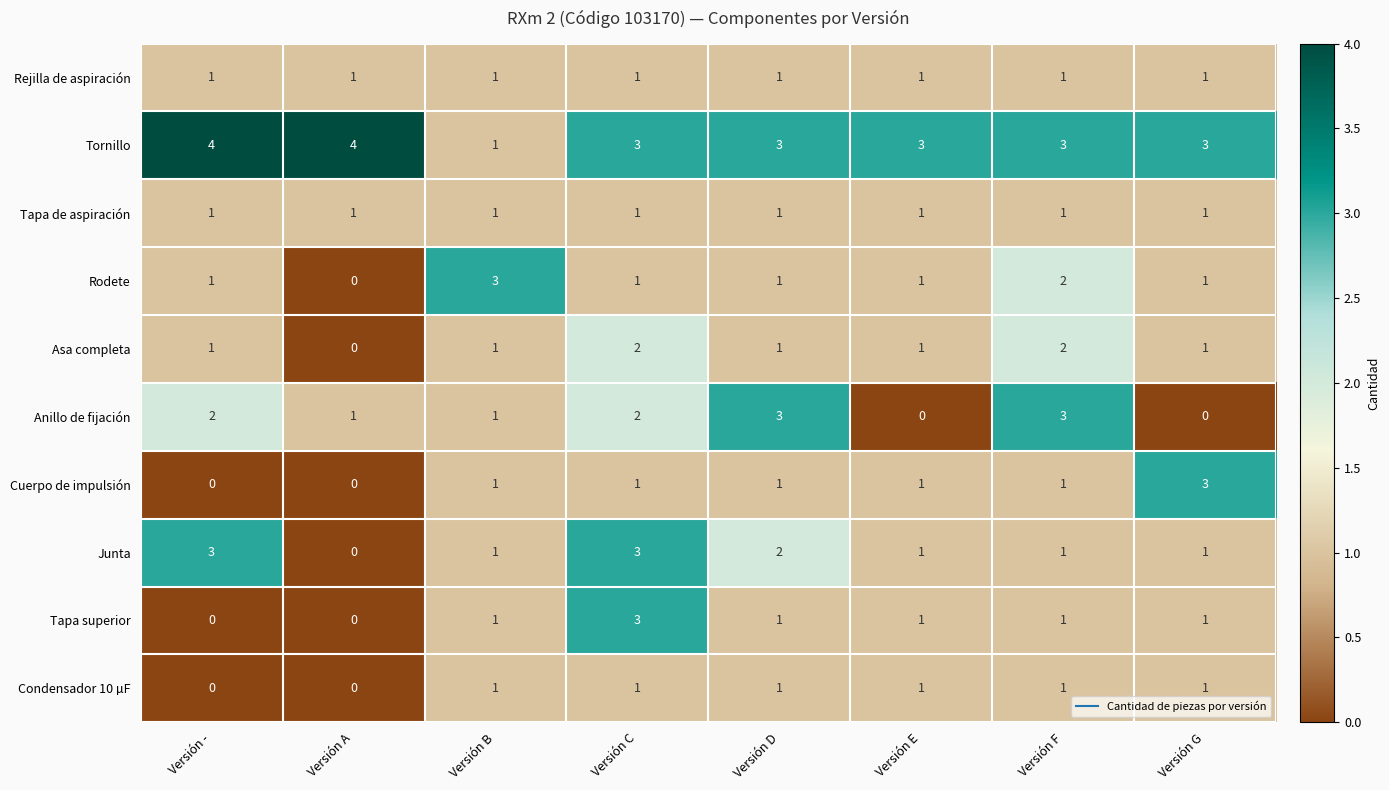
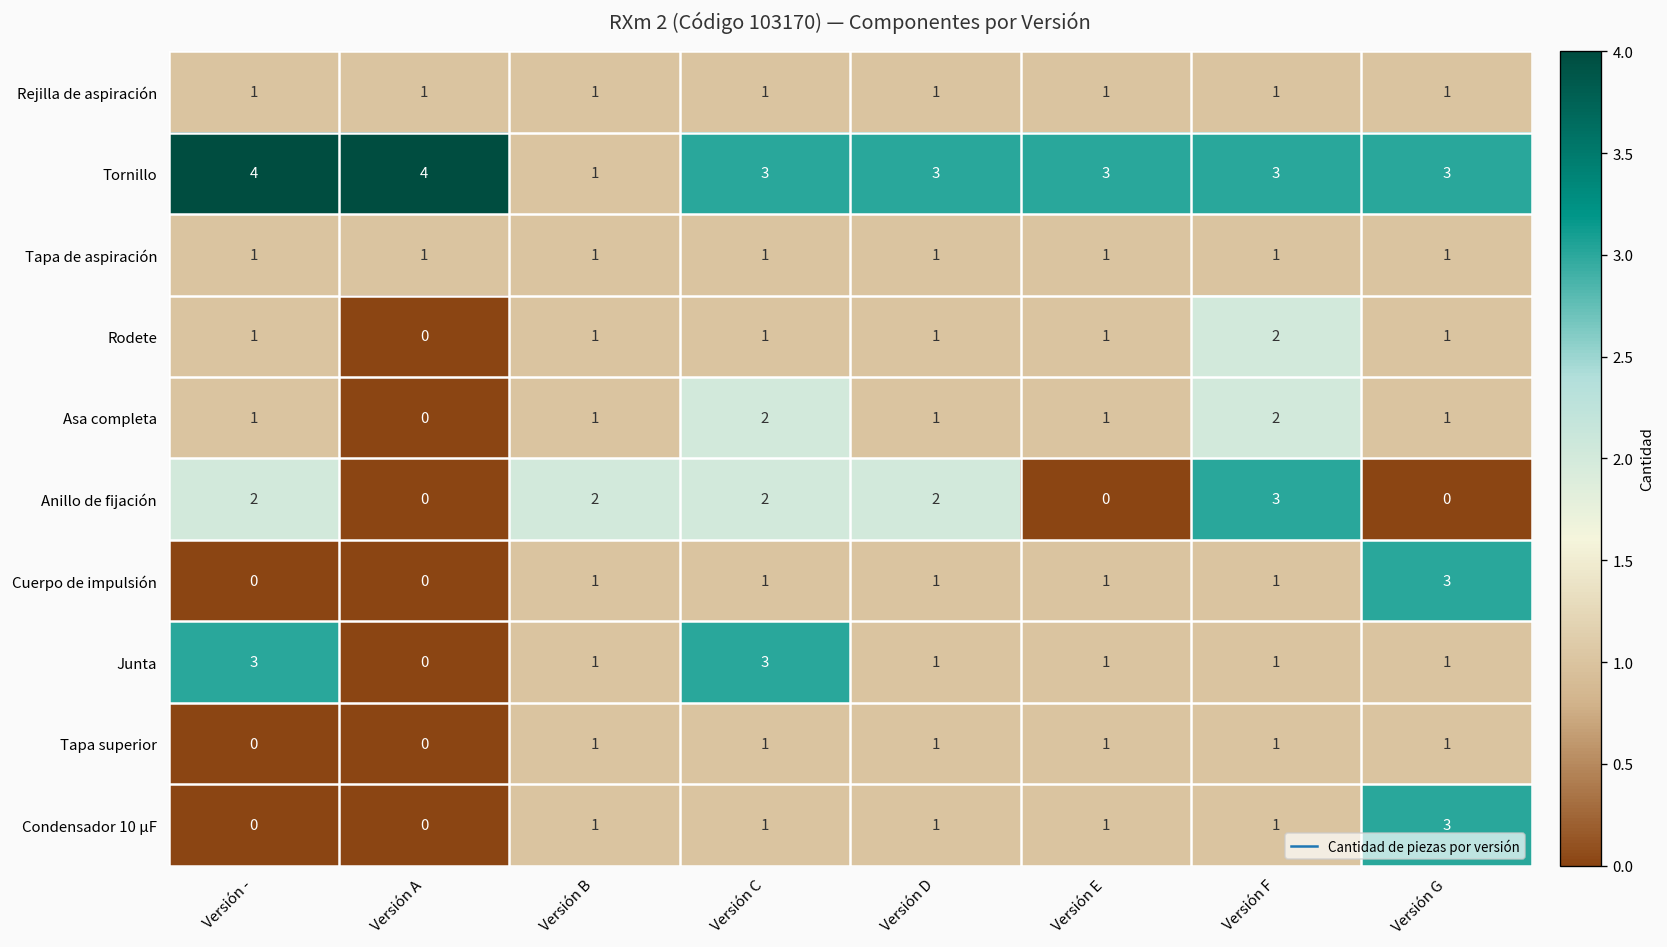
Rodete, Versión B: 3 -> 1
Anillo de fijación, Versión A: 1 -> 0
Anillo de fijación, Versión B: 1 -> 2
Anillo de fijación, Versión D: 3 -> 2
Junta, Versión D: 2 -> 1
Tapa superior, Versión C: 3 -> 1
Condensador 10 µF, Versión G: 1 -> 3
